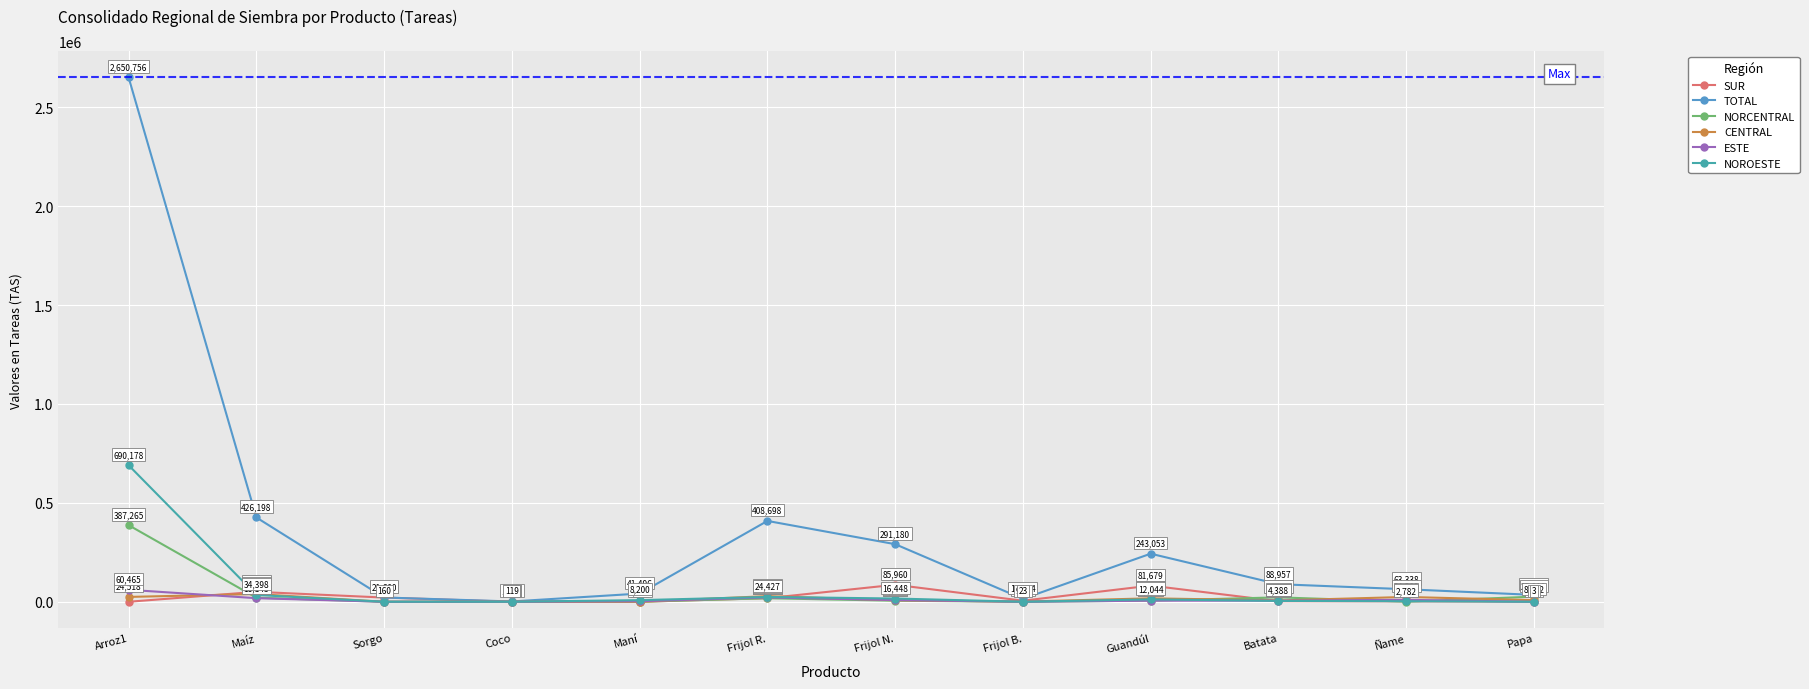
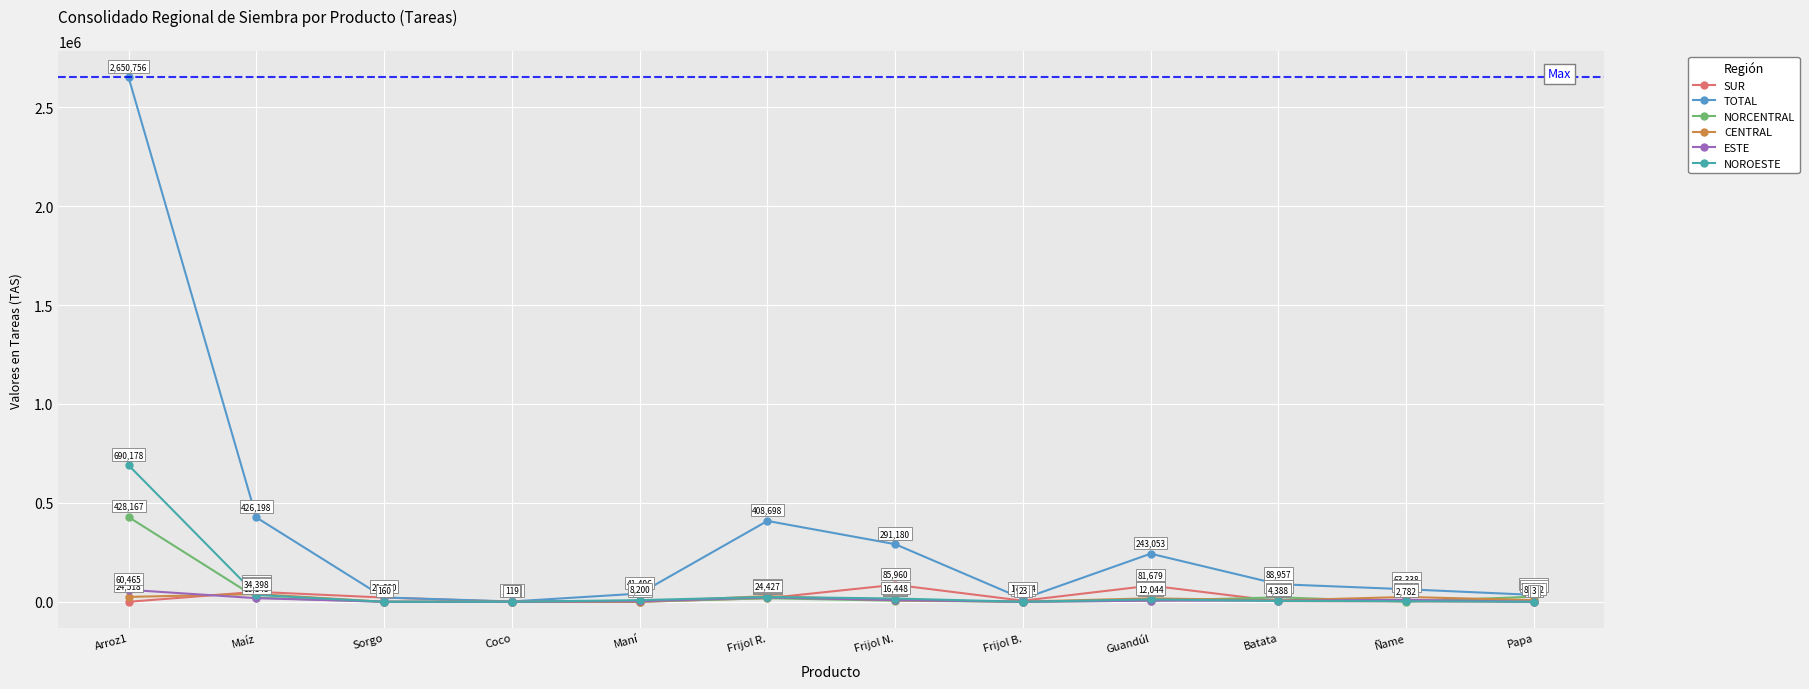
NORCENTRAL, Arroz1: 387,265 -> 428,167
